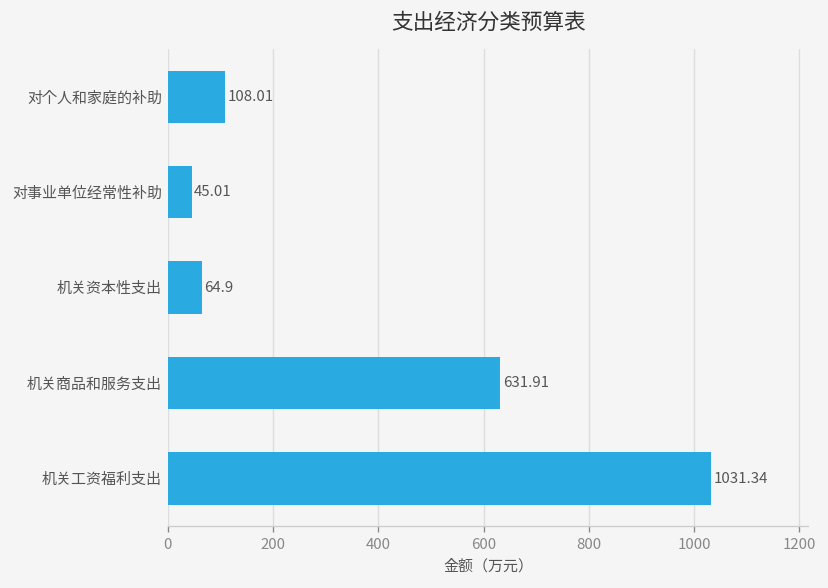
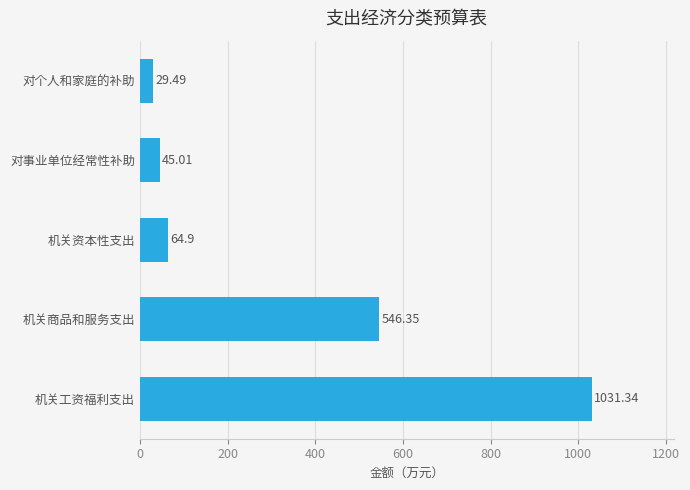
对个人和家庭的补助: 108.01 -> 29.49
机关商品和服务支出: 631.91 -> 546.35
